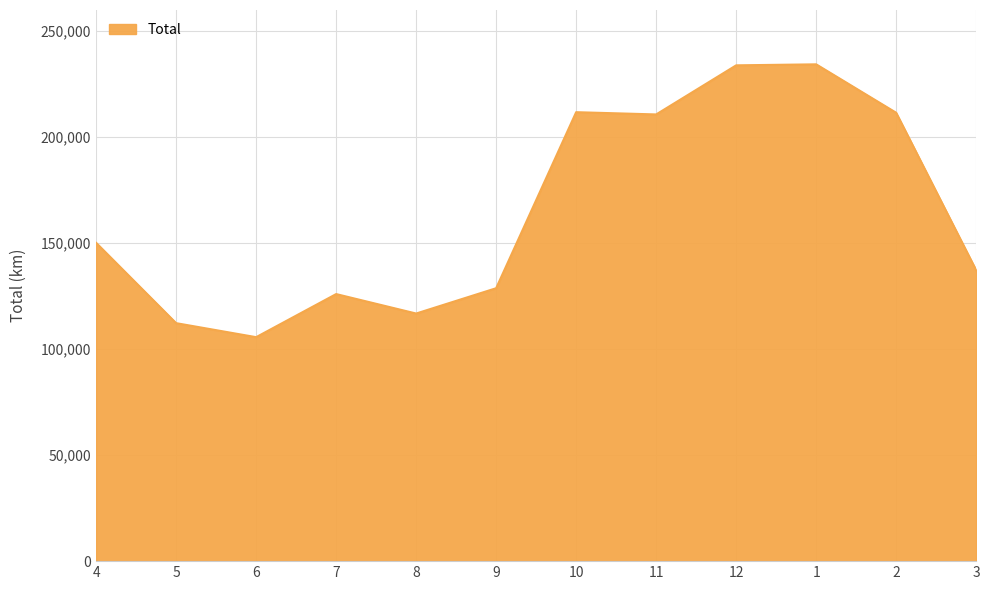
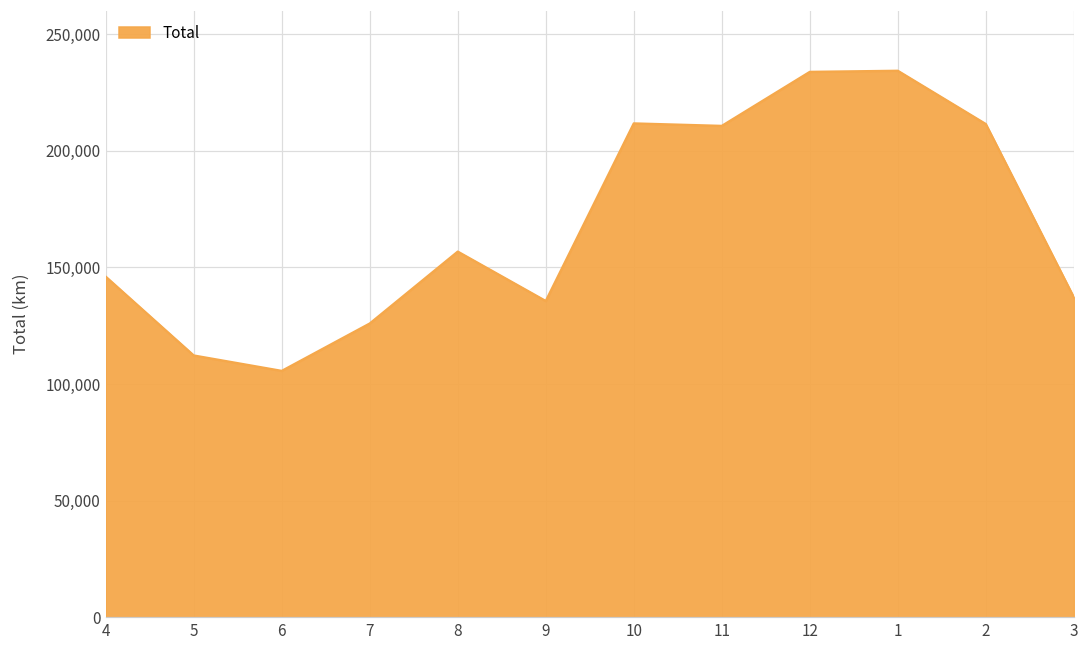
4: 150,000 -> 146,000
8: 117,000 -> 157,000
9: 129,000 -> 136,000
